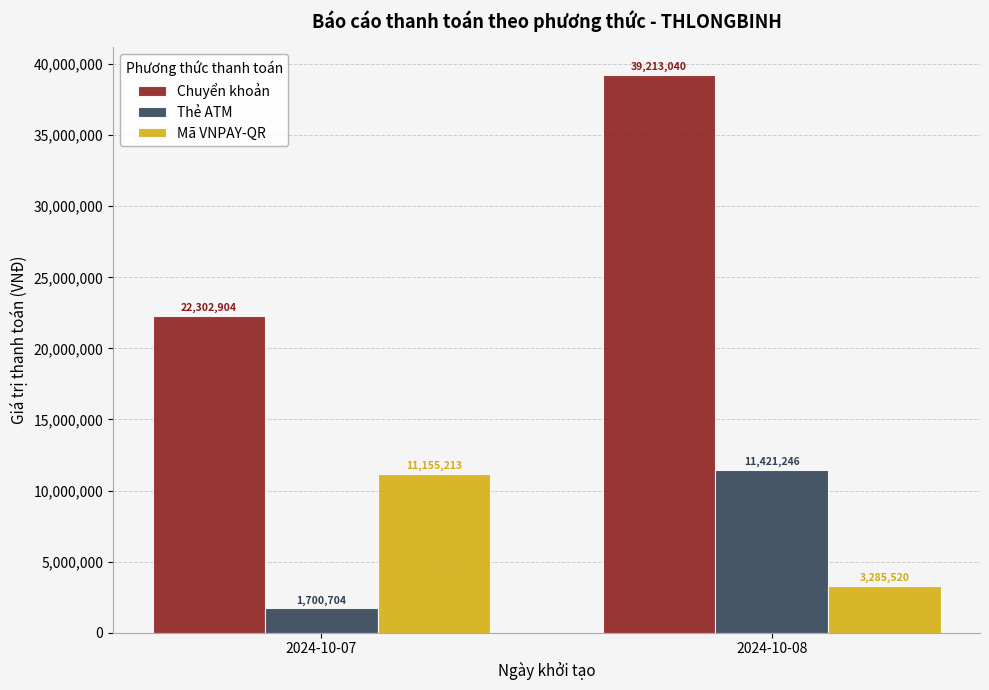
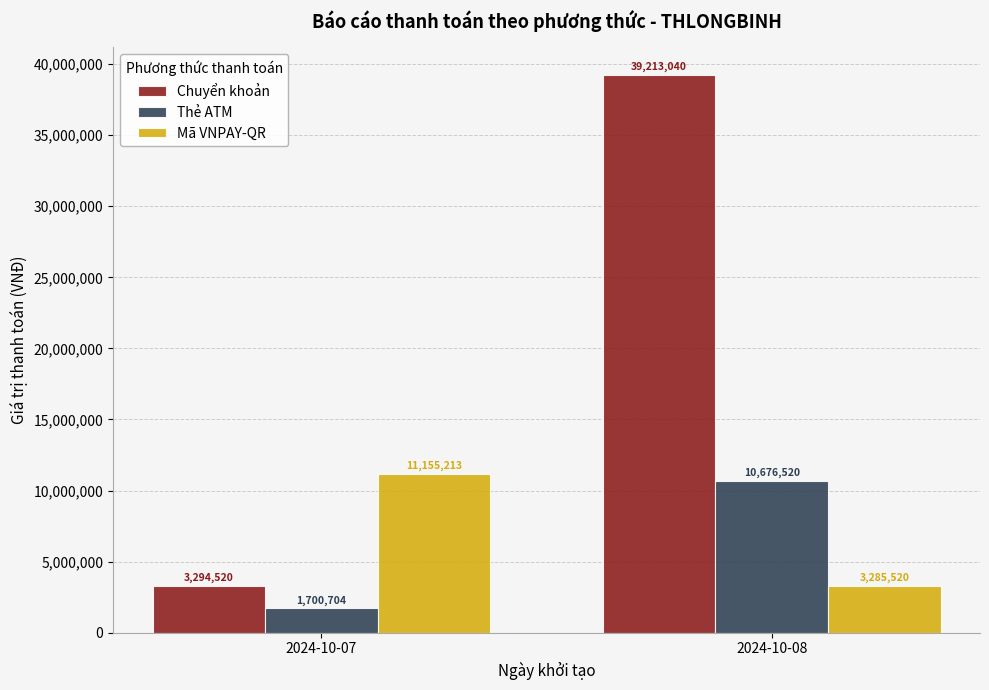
Chuyển khoản, 2024-10-07: 22,302,904 -> 3,294,520
Thẻ ATM, 2024-10-08: 11,421,246 -> 10,676,520
